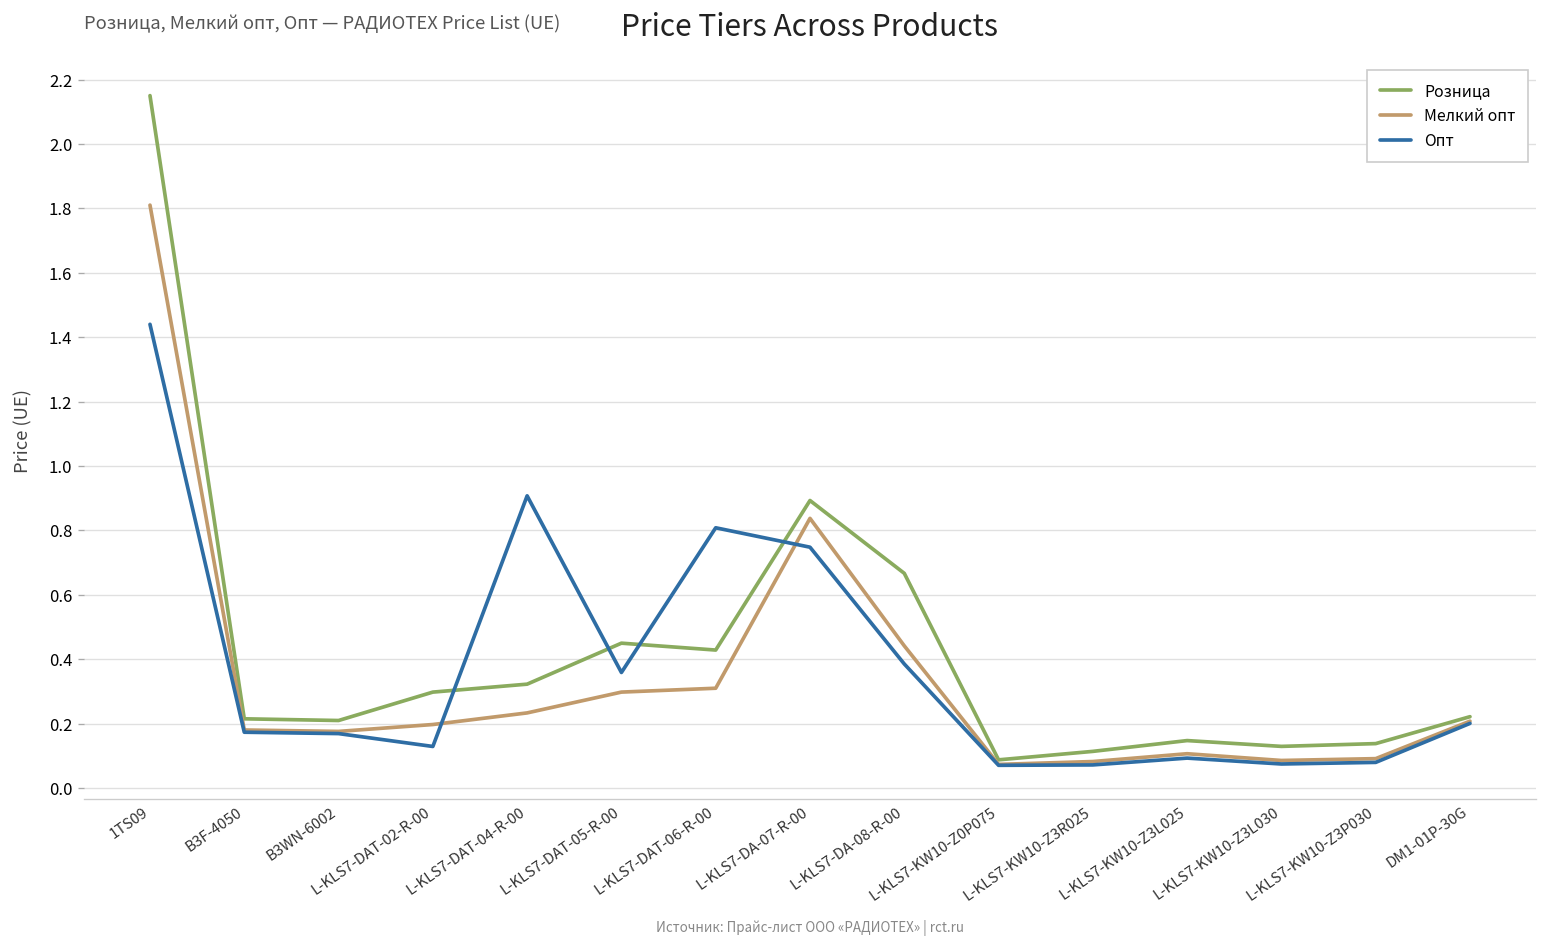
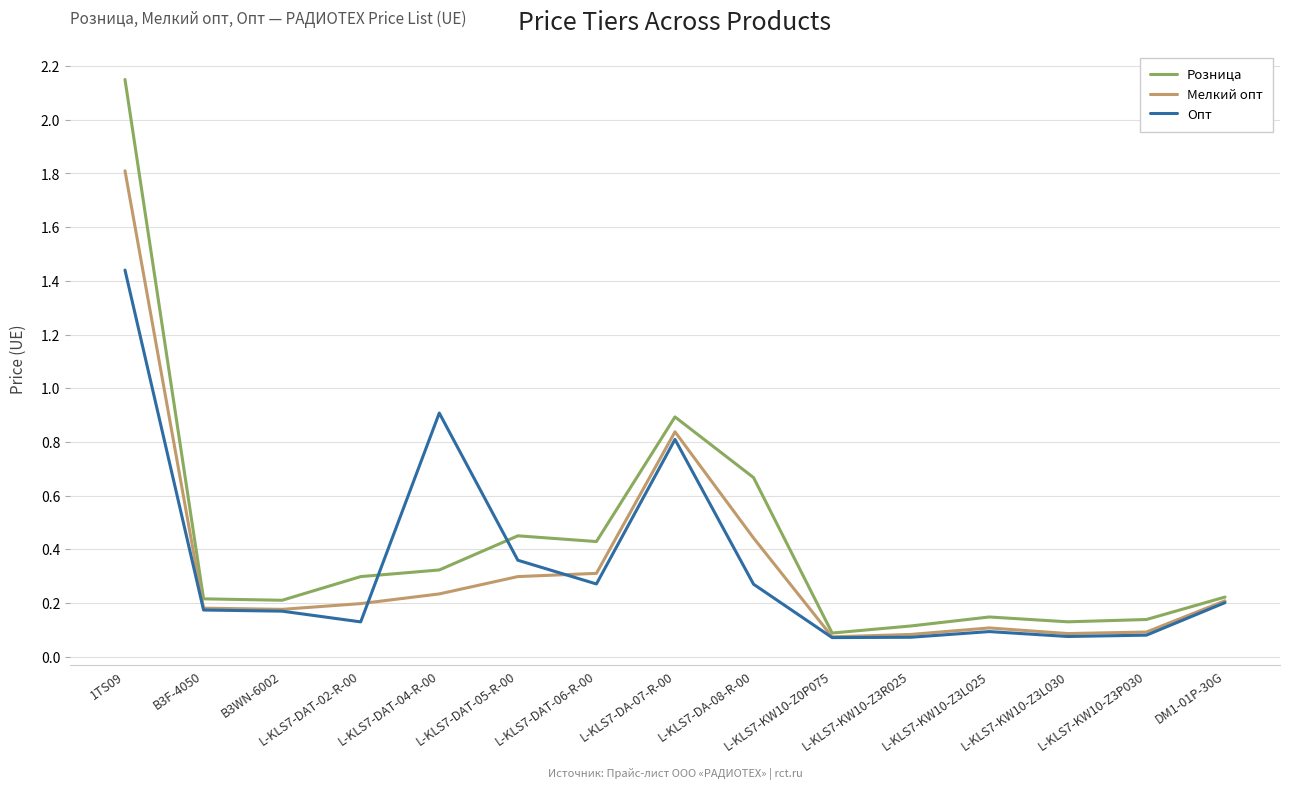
Опт, L-KLS7-DAT-06-R-00: 0.81 -> 0.27
Опт, L-KLS7-DA-07-R-00: 0.75 -> 0.81
Опт, L-KLS7-DA-08-R-00: 0.39 -> 0.27
